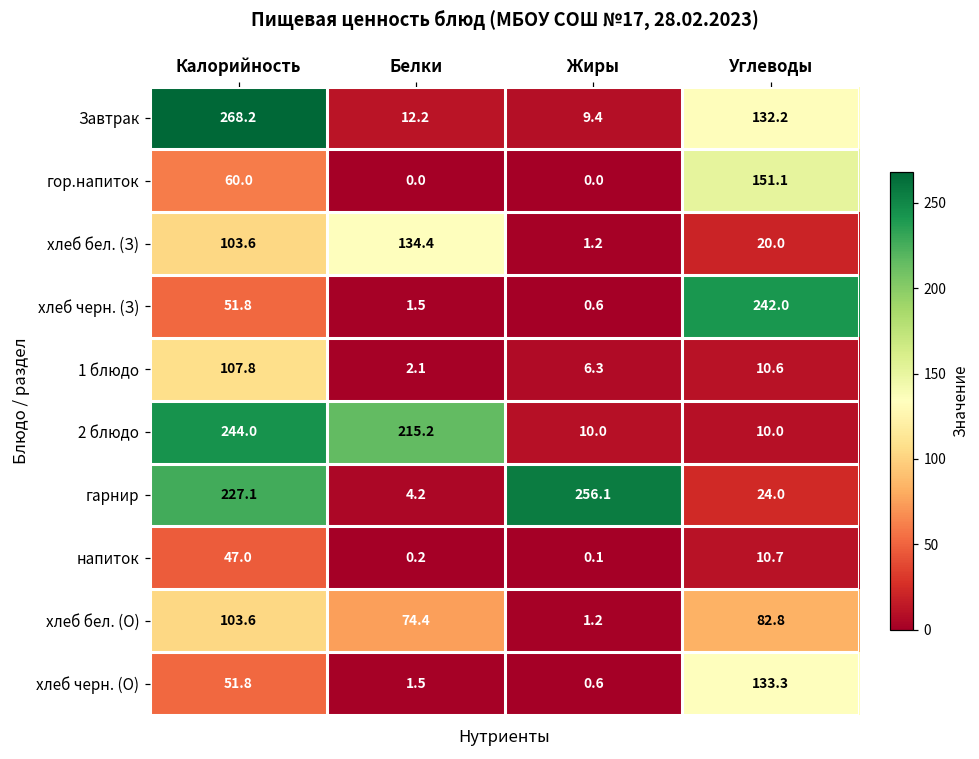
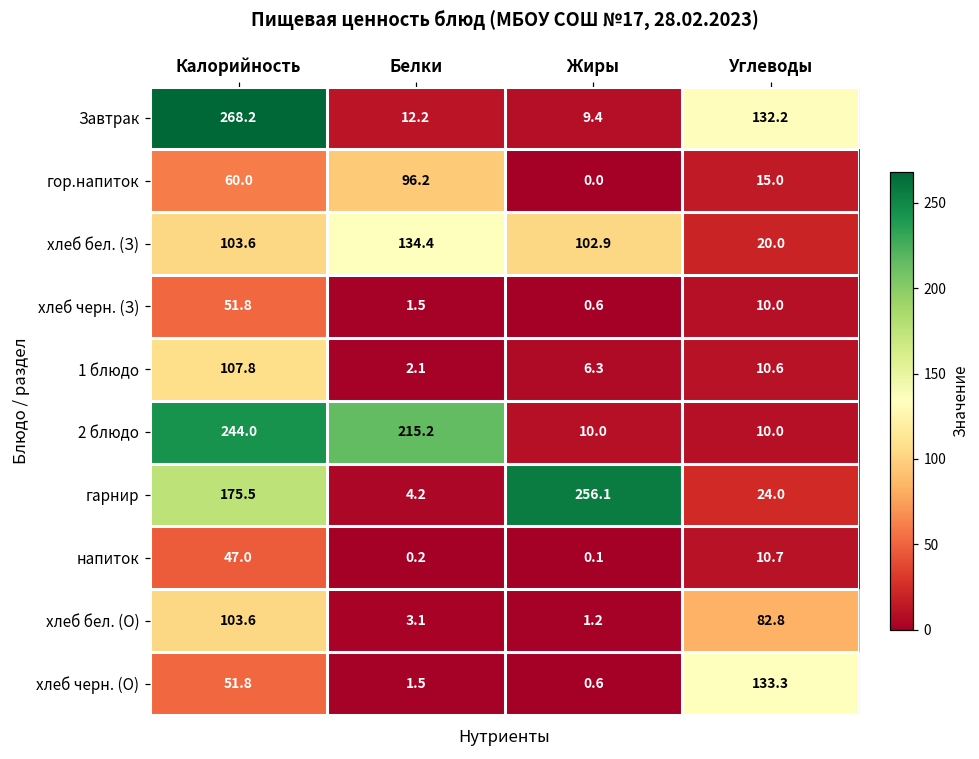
гор.напиток, Белки: 0.0 -> 96.2
гор.напиток, Углеводы: 151.1 -> 15.0
хлеб бел. (З), Жиры: 1.2 -> 102.9
хлеб черн. (З), Углеводы: 242.0 -> 10.0
гарнир, Калорийность: 227.1 -> 175.5
хлеб бел. (О), Белки: 74.4 -> 3.1
